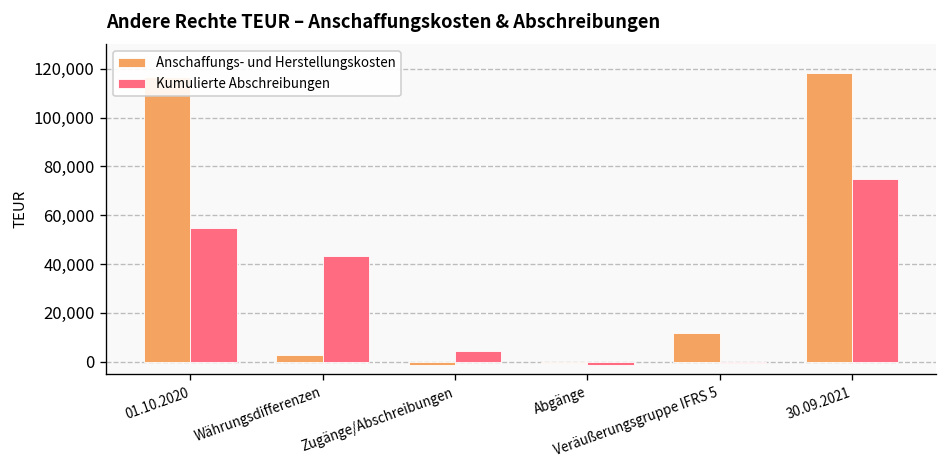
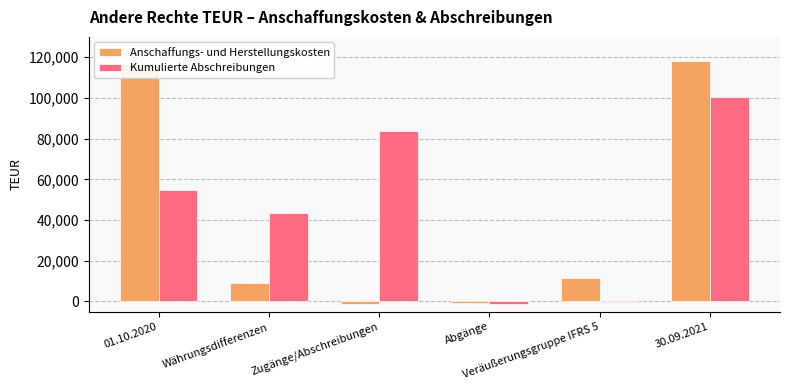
Anschaffungs- und Herstellungskosten, Währungsdifferenzen: 3,000 -> 9,000
Kumulierte Abschreibungen, Zugänge/Abschreibungen: 4,000 -> 84,000
Kumulierte Abschreibungen, 30.09.2021: 75,000 -> 100,000
